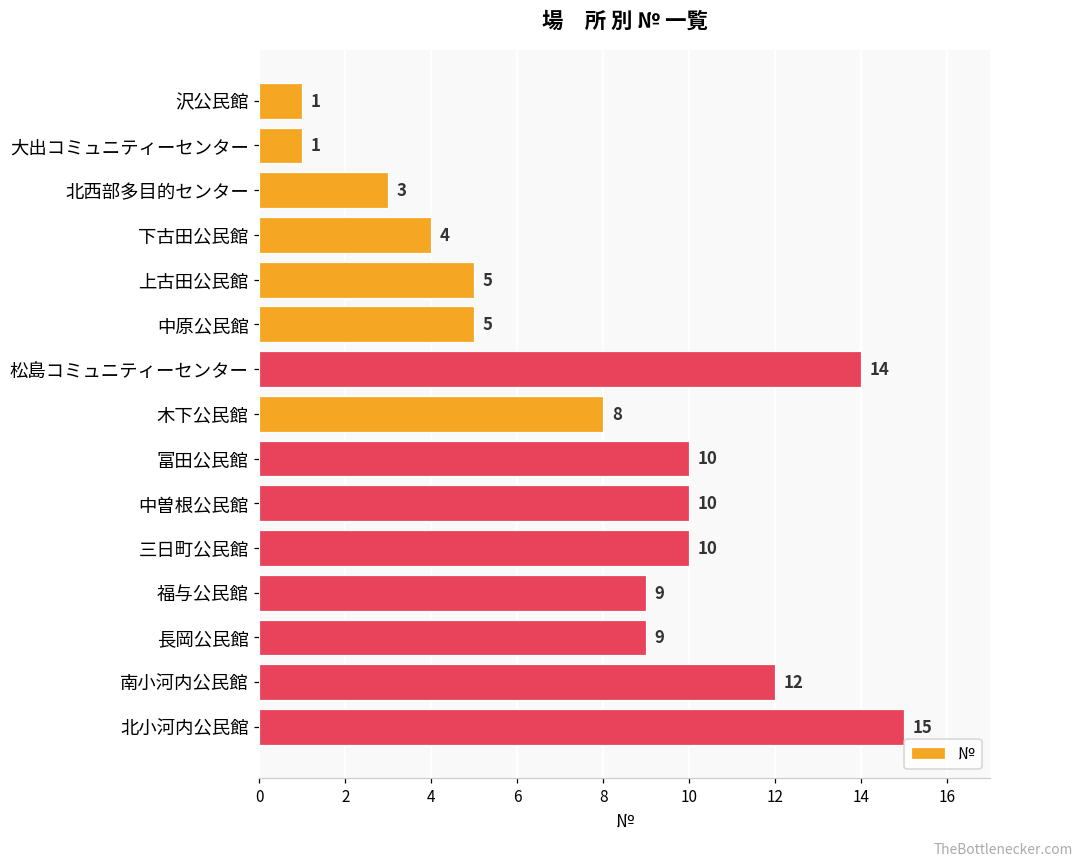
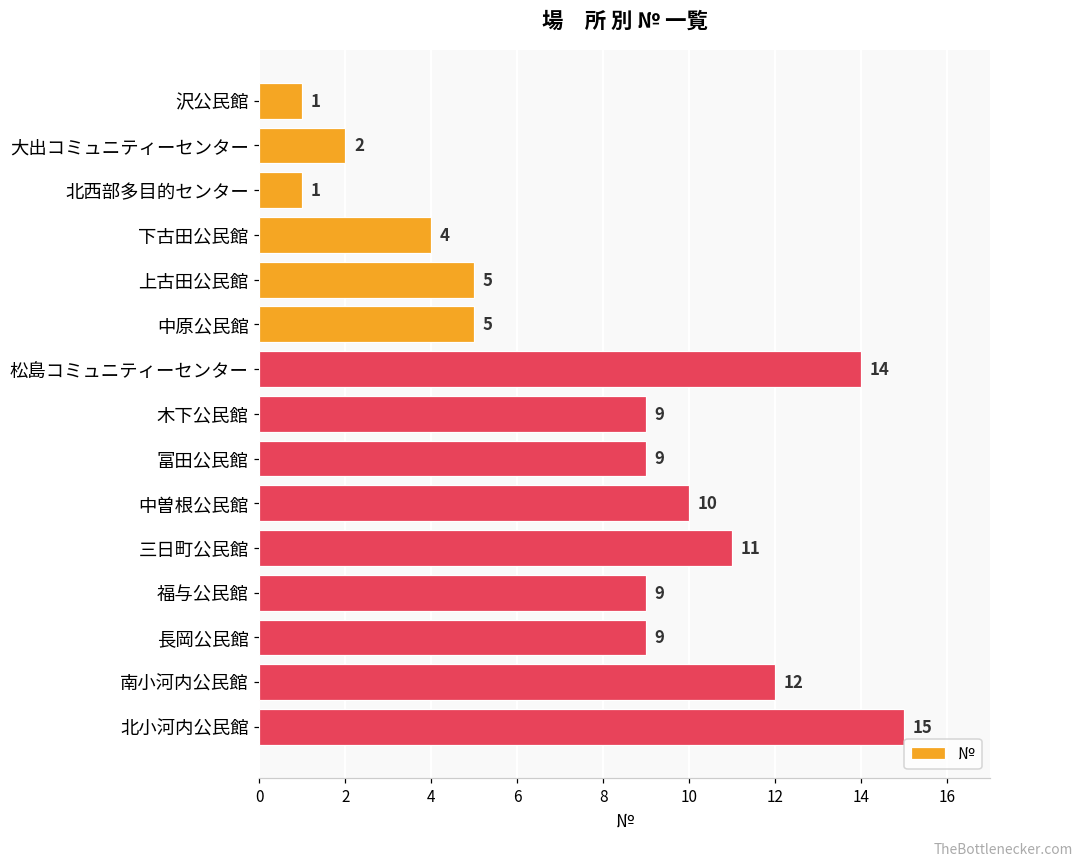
大出コミュニティーセンター: 1 -> 2
北西部多目的センター: 3 -> 1
木下公民館: 8 -> 9
富田公民館: 10 -> 9
三日町公民館: 10 -> 11
